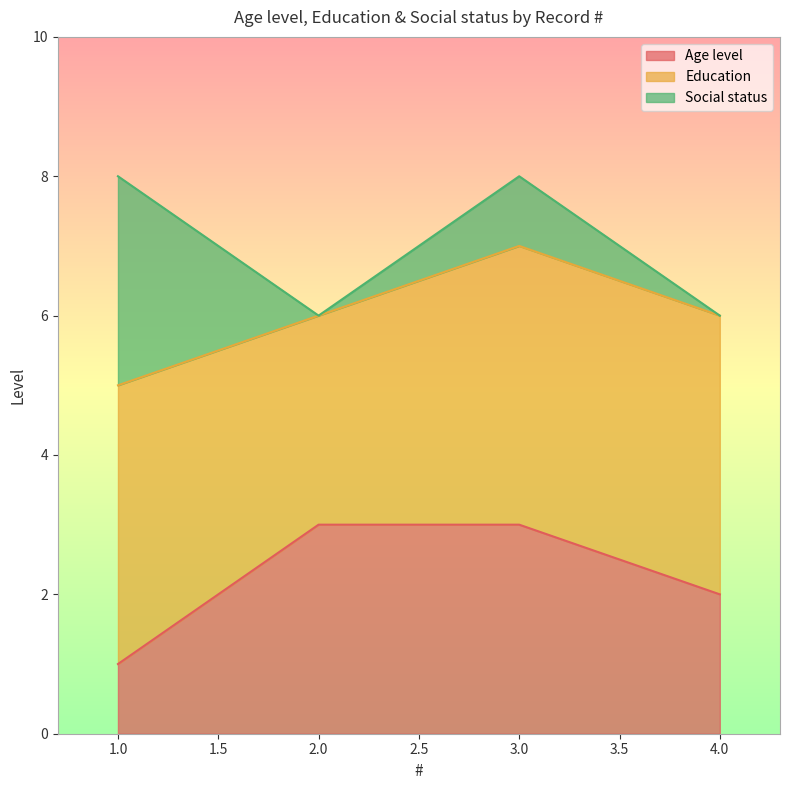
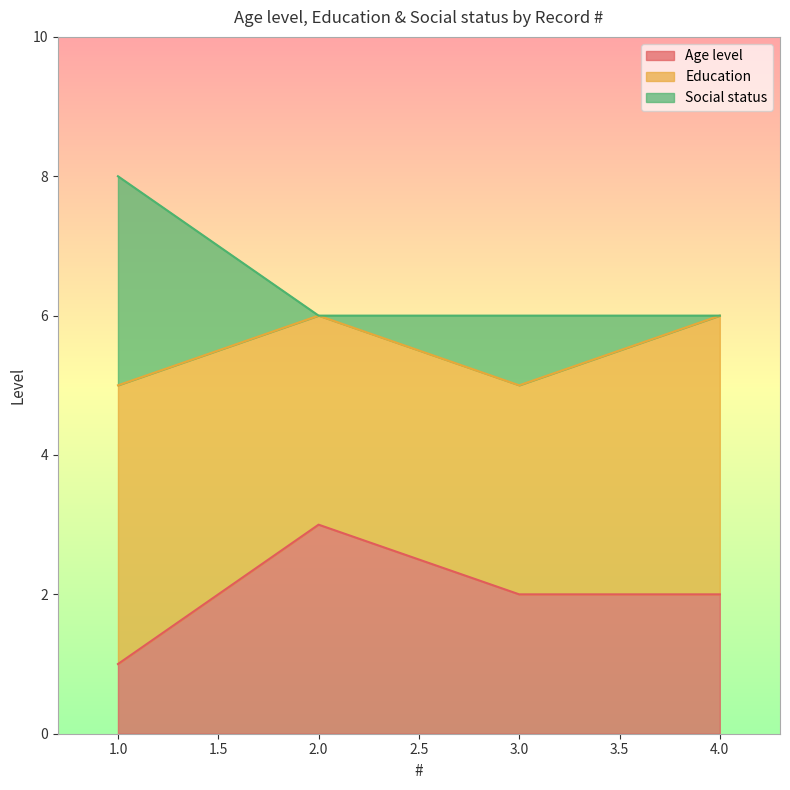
Age level, 3.0: 3 -> 2
Education, 3.0: 4 -> 3
